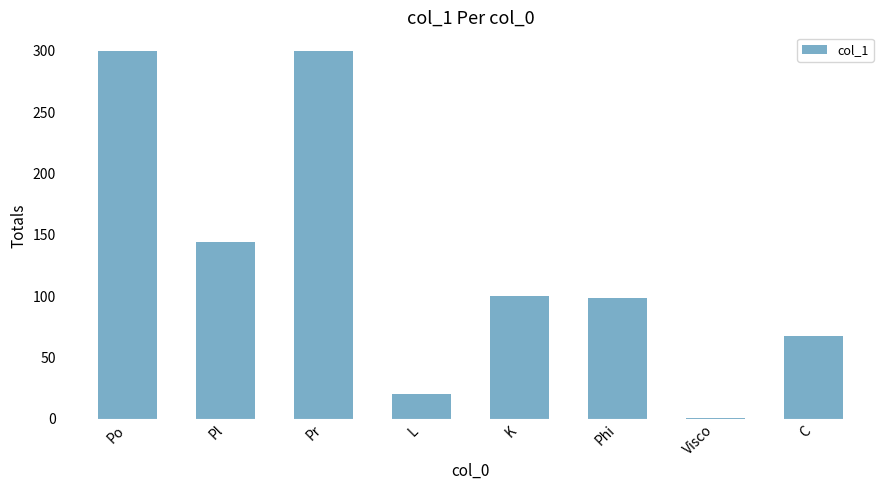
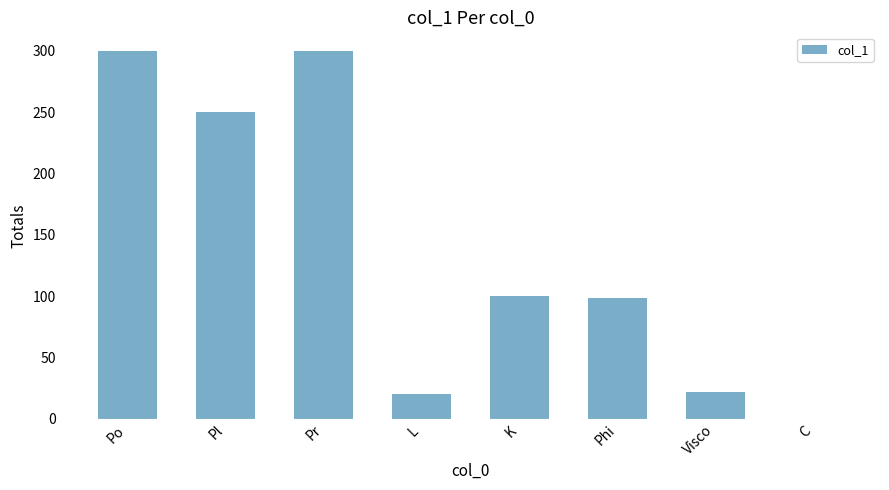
Pl: 144 -> 250
Visco: 1 -> 22
C: 67 -> 0
